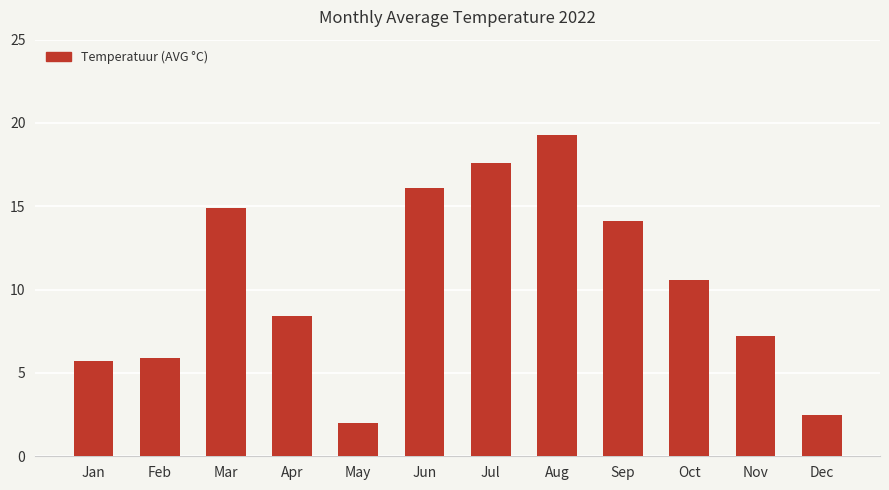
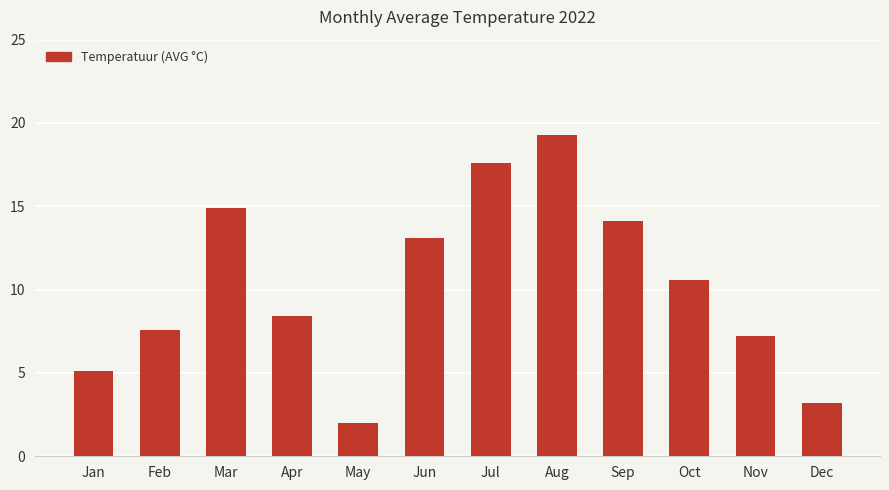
Jan: 5.7 -> 5.1
Feb: 5.9 -> 7.6
Jun: 16.1 -> 13.1
Dec: 2.5 -> 3.2
